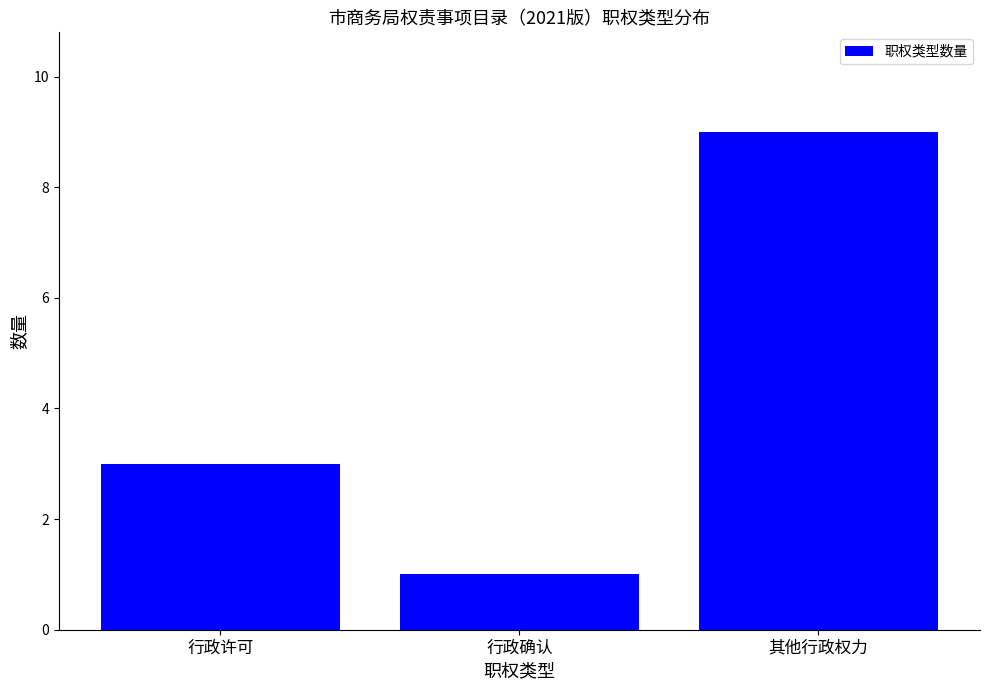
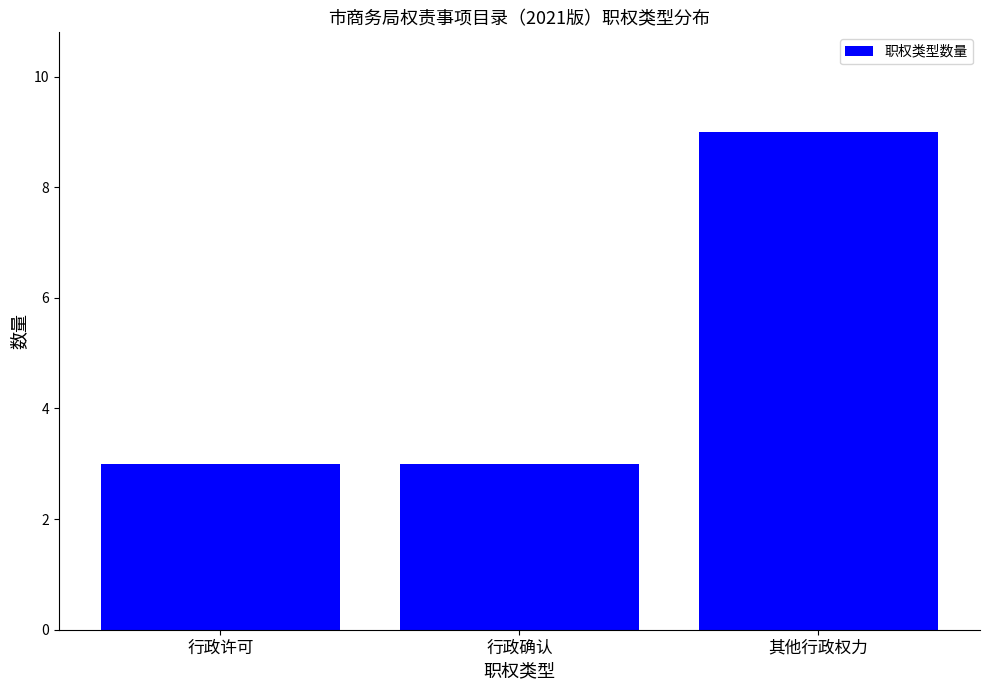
行政确认: 1 -> 3
